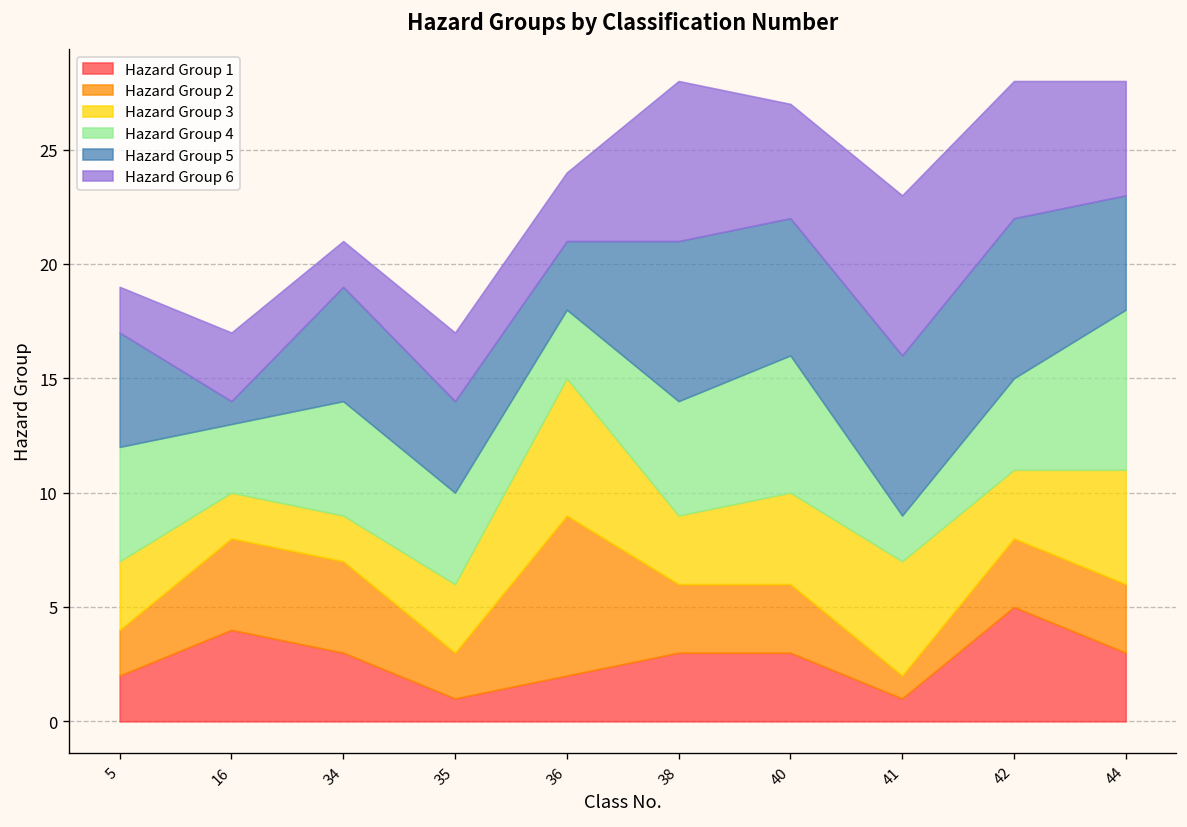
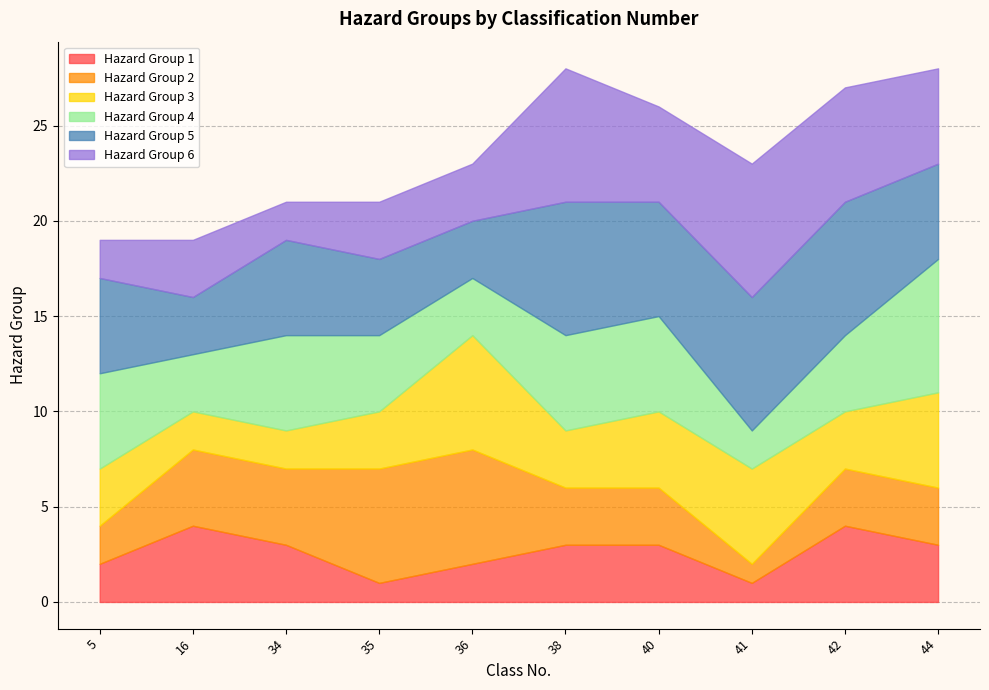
Hazard Group 5, 16: 1 -> 3
Hazard Group 2, 35: 2 -> 6
Hazard Group 2, 36: 7 -> 6
Hazard Group 4, 40: 6 -> 5
Hazard Group 1, 42: 5 -> 4
